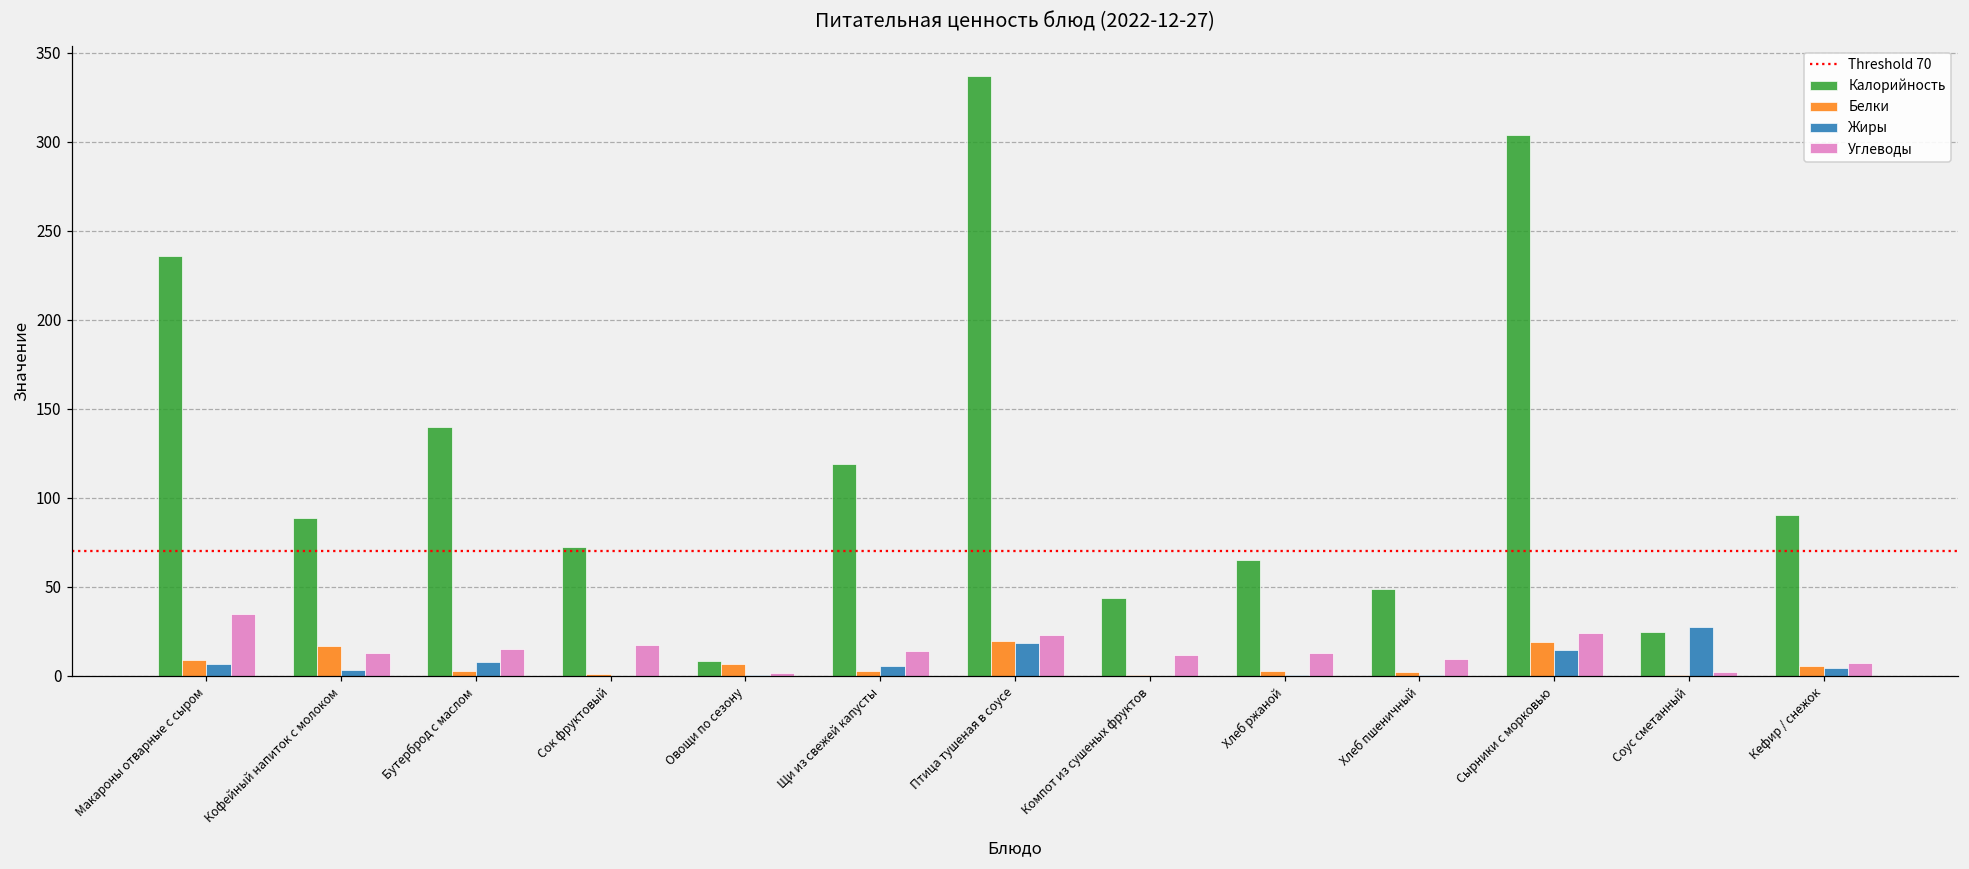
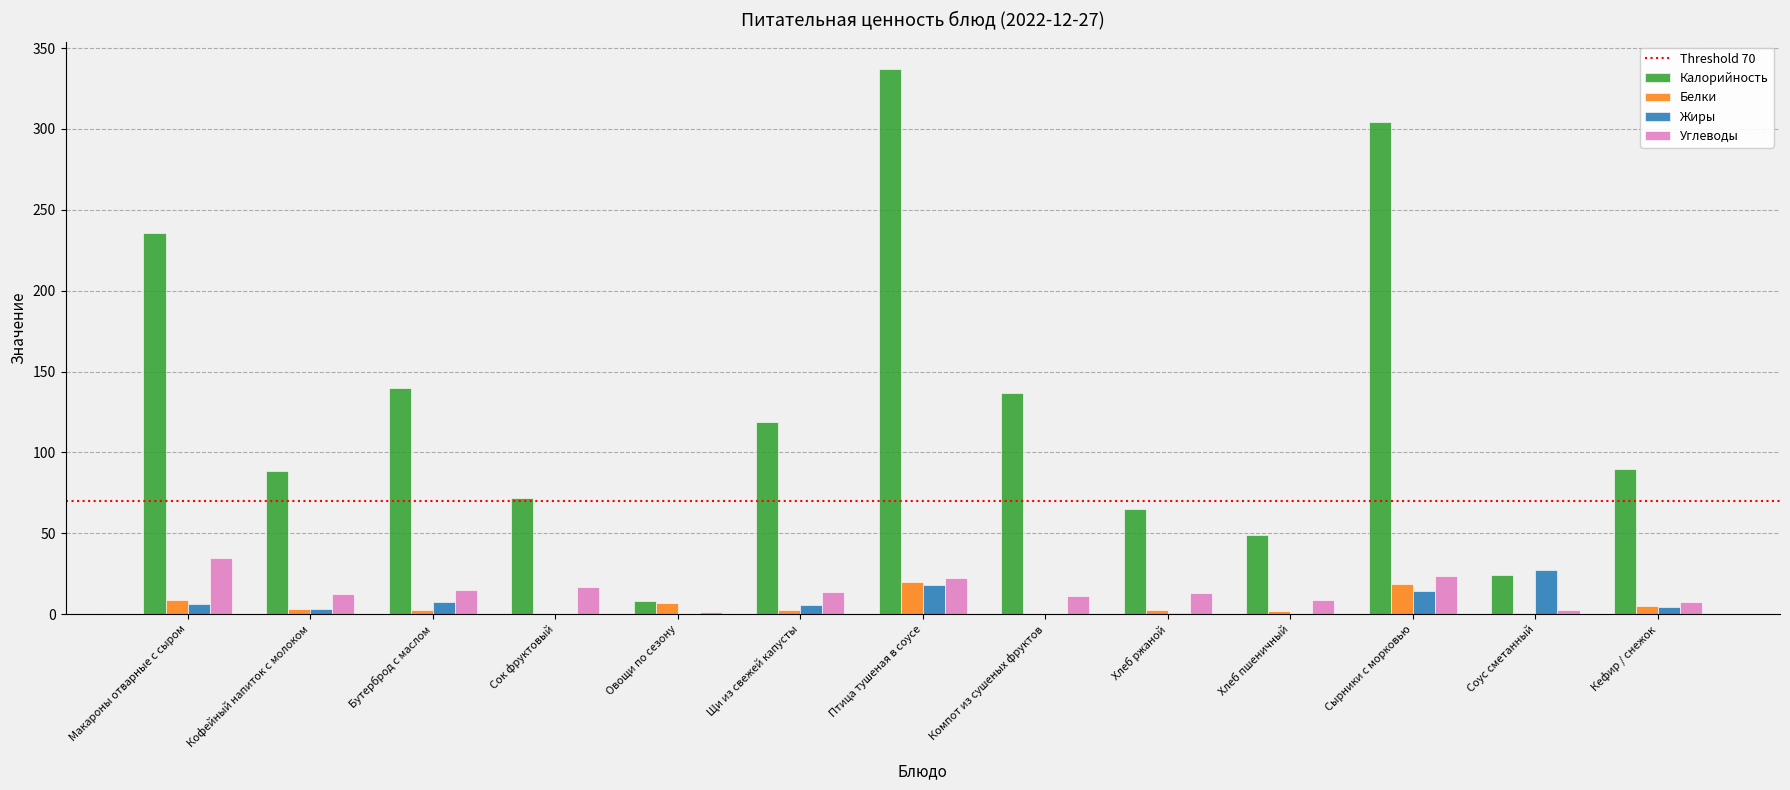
Белки, Кофейный напиток с молоком: 16 -> 3
Калорийность, Компот из сушеных фруктов: 44 -> 137
